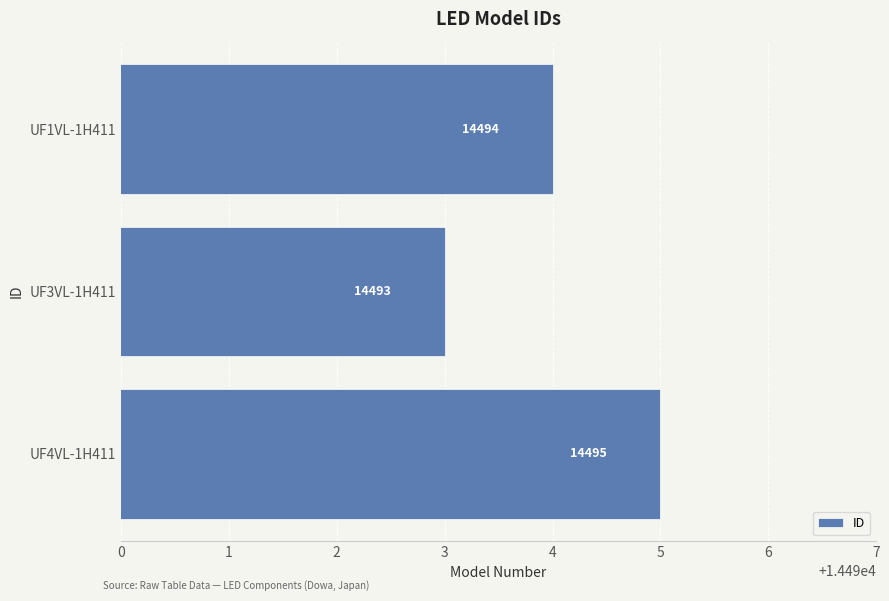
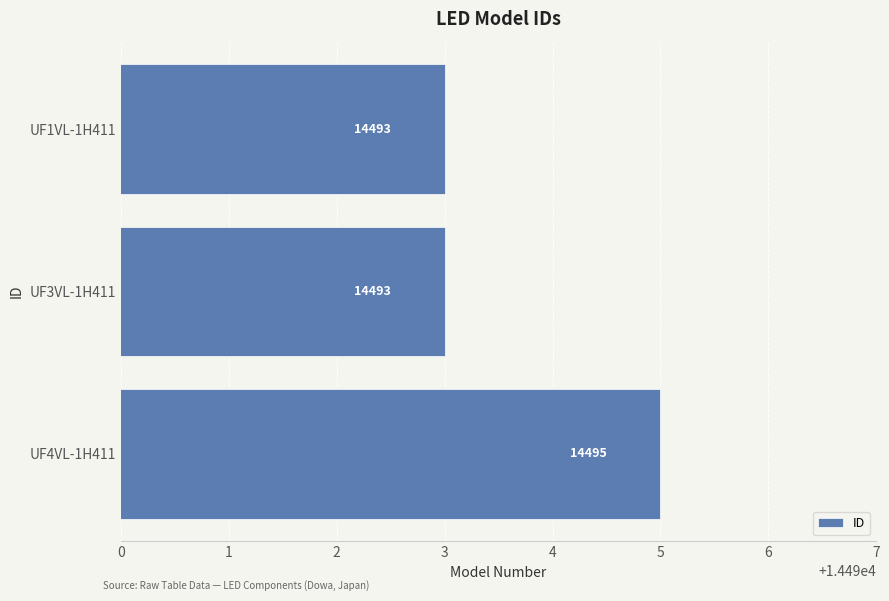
UF1VL-1H411: 14494 -> 14493
